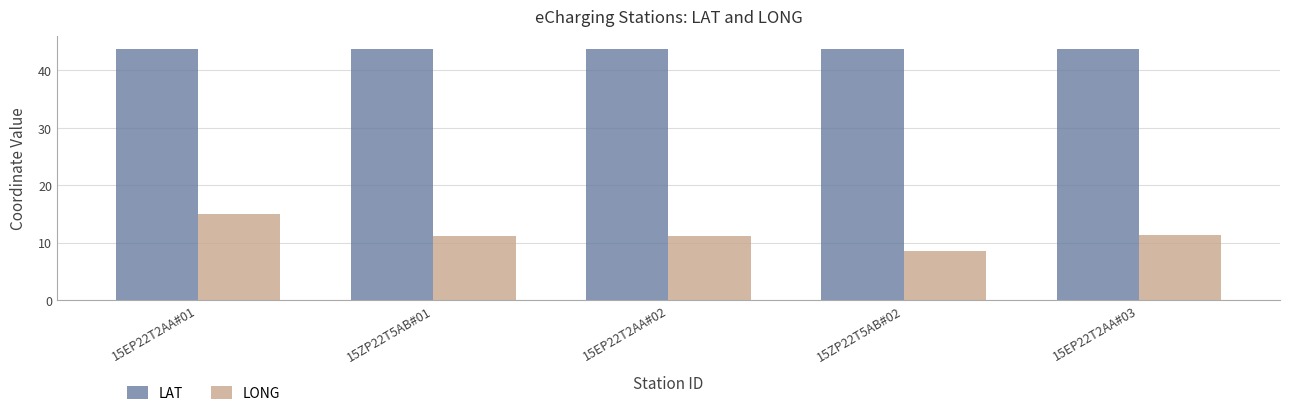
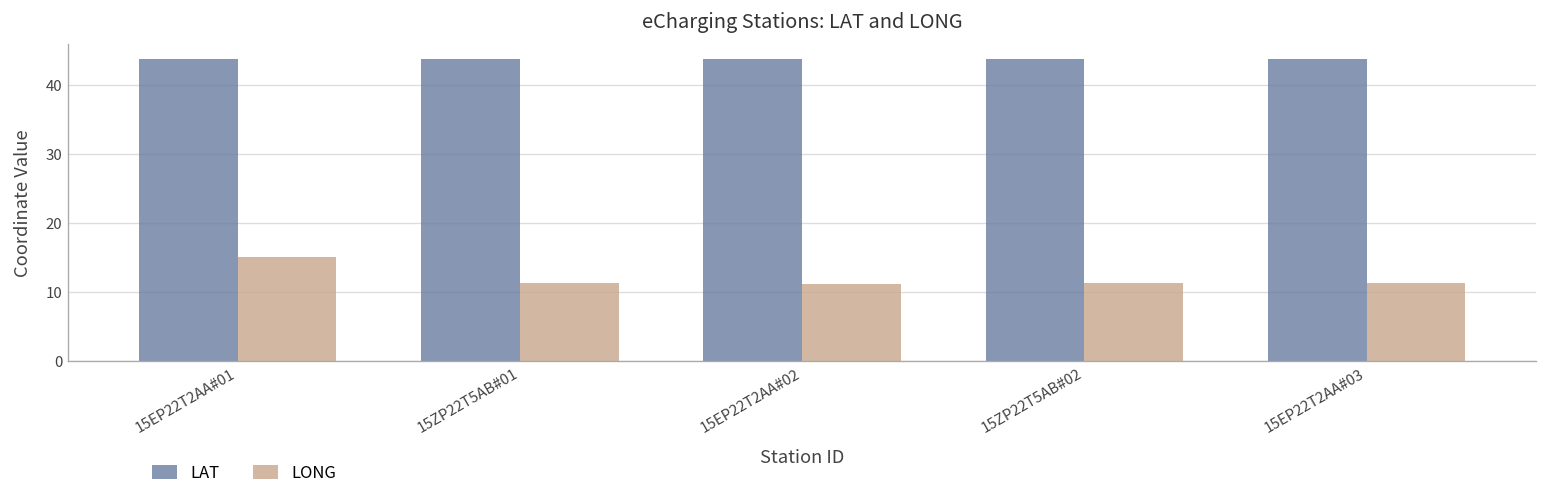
LONG, 15ZP22T5AB#02: 9 -> 11
